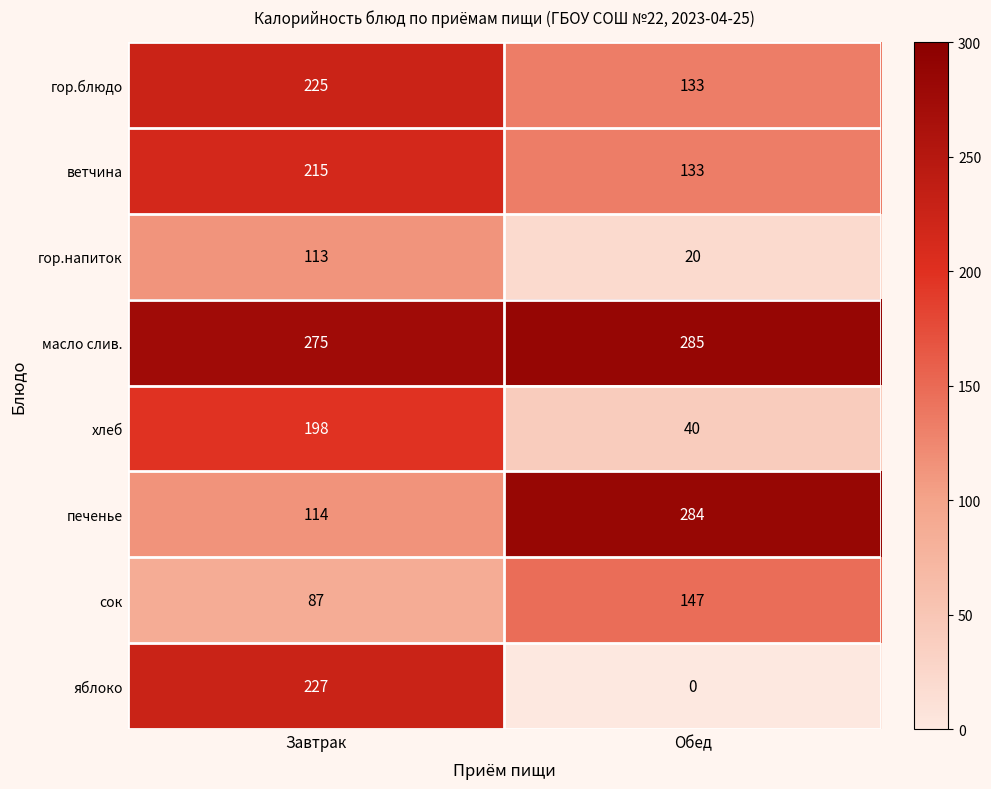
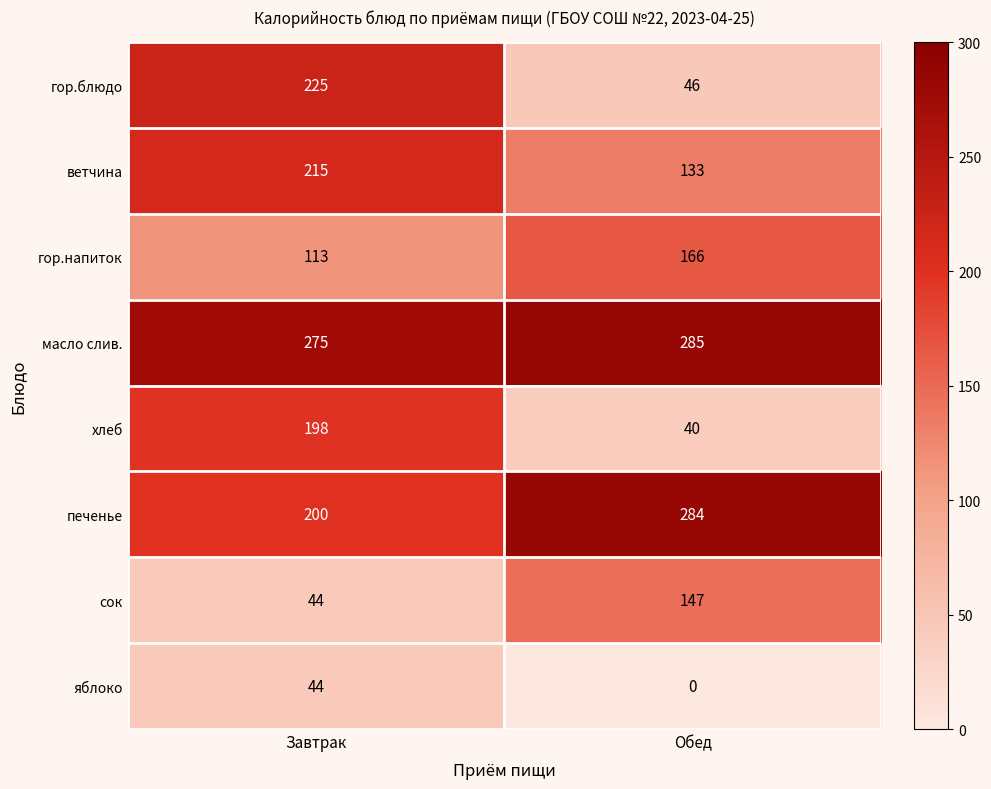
гор.блюдо, Обед: 133 -> 46
гор.напиток, Обед: 20 -> 166
печенье, Завтрак: 114 -> 200
сок, Завтрак: 87 -> 44
яблоко, Завтрак: 227 -> 44
